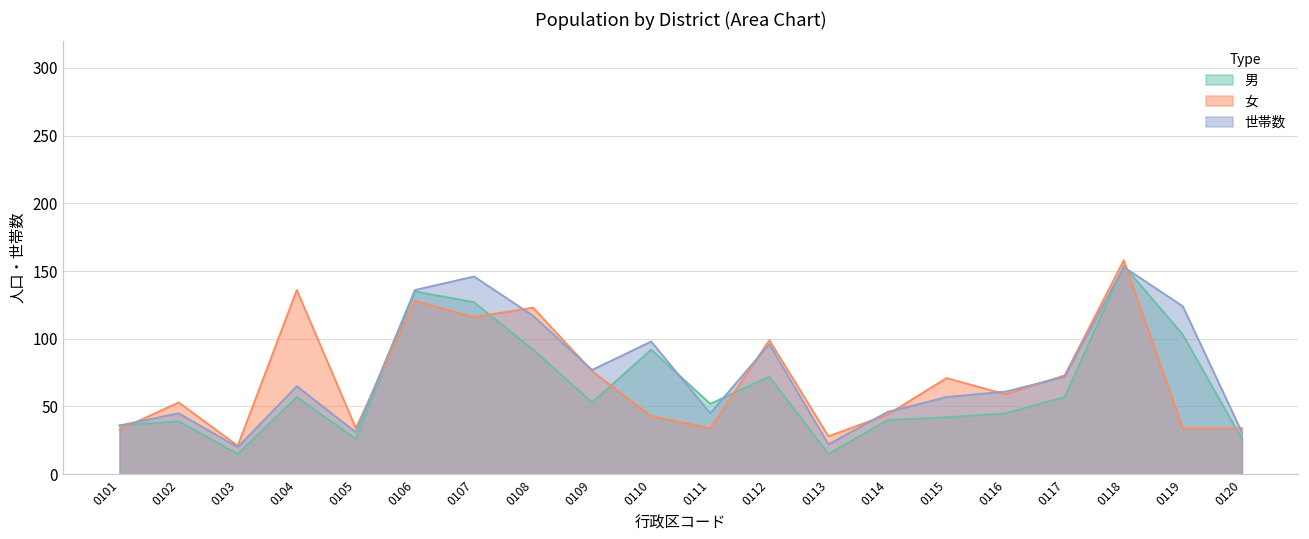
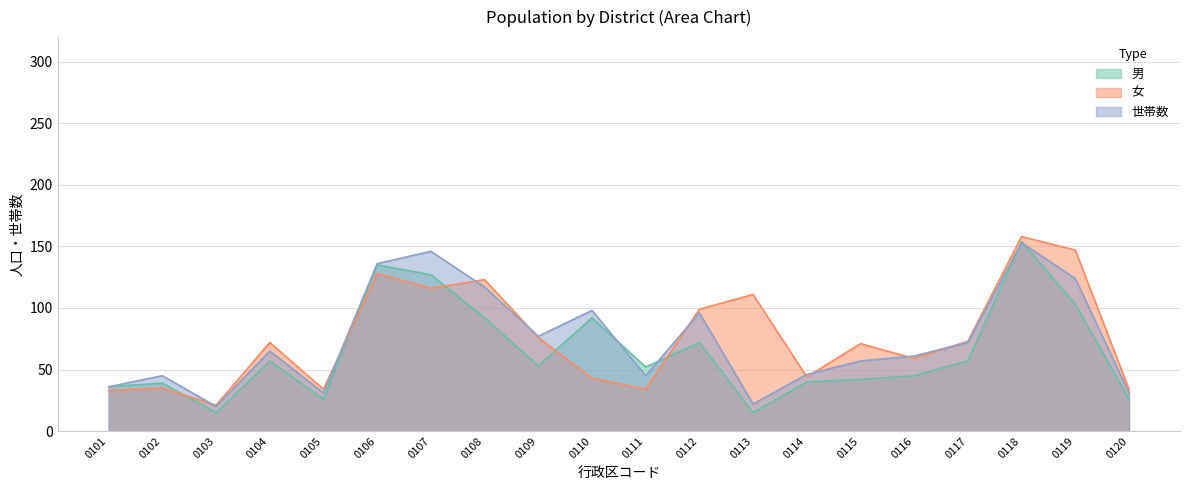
女, 0102: 53 -> 35
女, 0104: 136 -> 72
女, 0113: 28 -> 111
女, 0119: 34 -> 147
